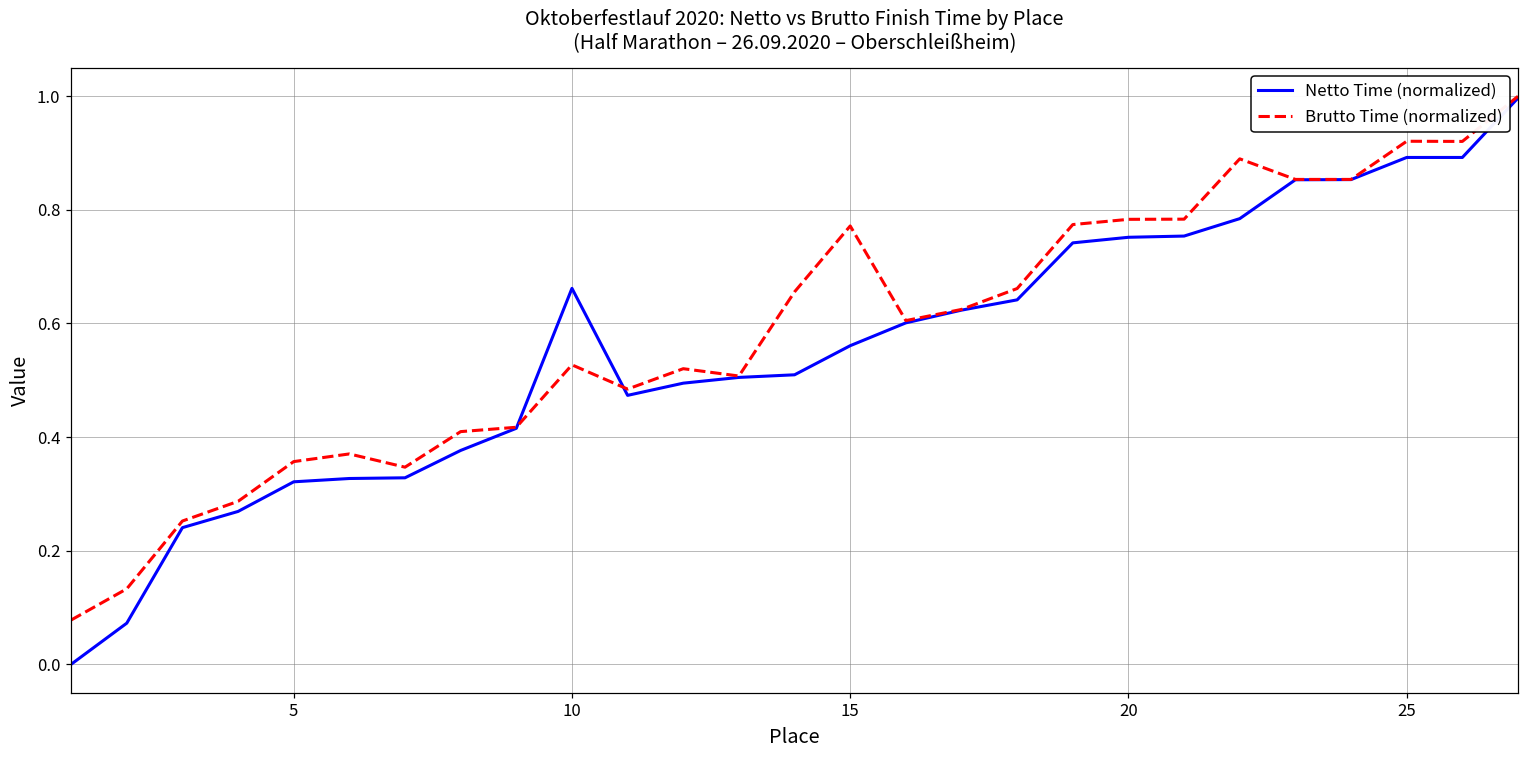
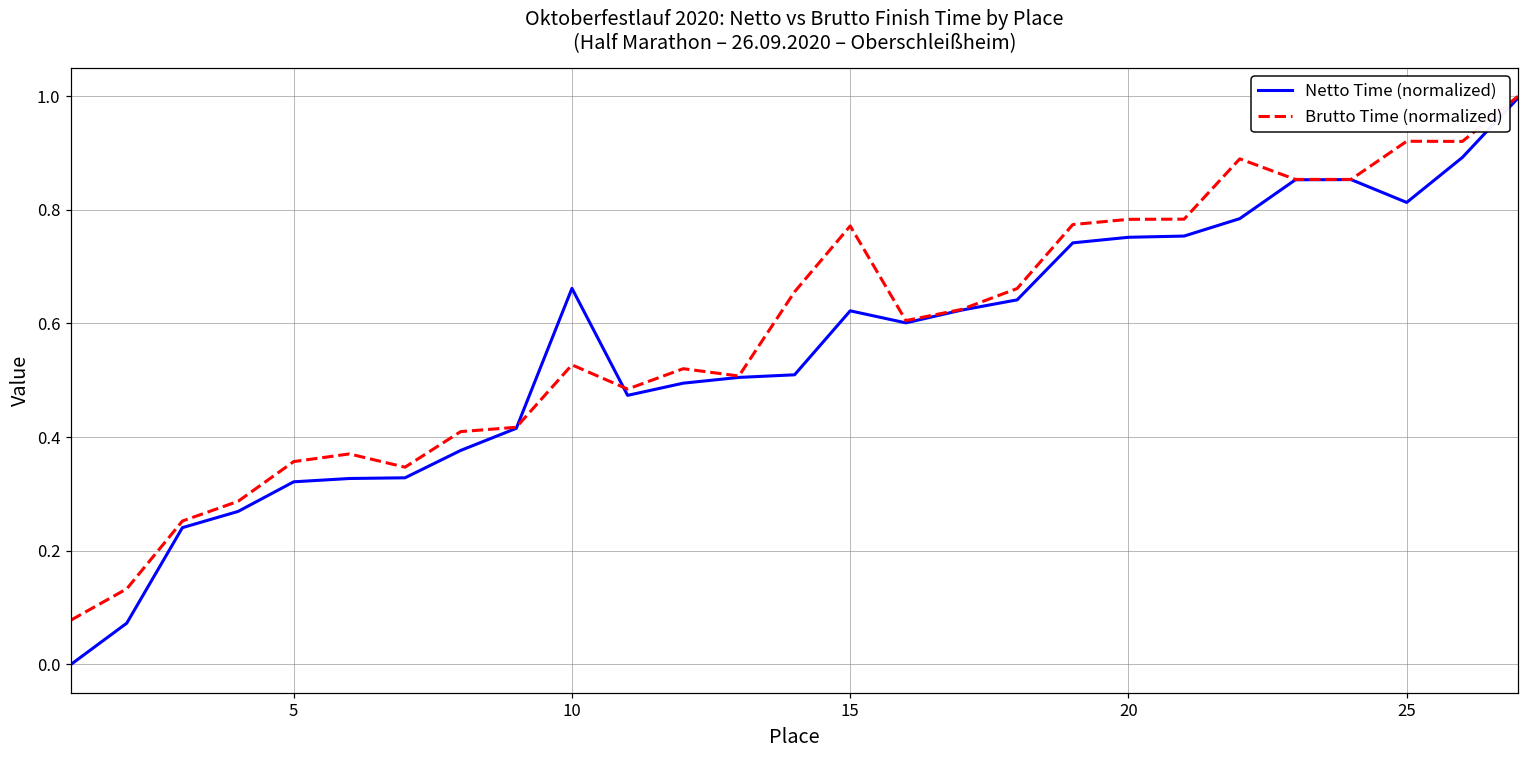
Netto Time (normalized), 15: 0.56 -> 0.62
Netto Time (normalized), 25: 0.89 -> 0.81
